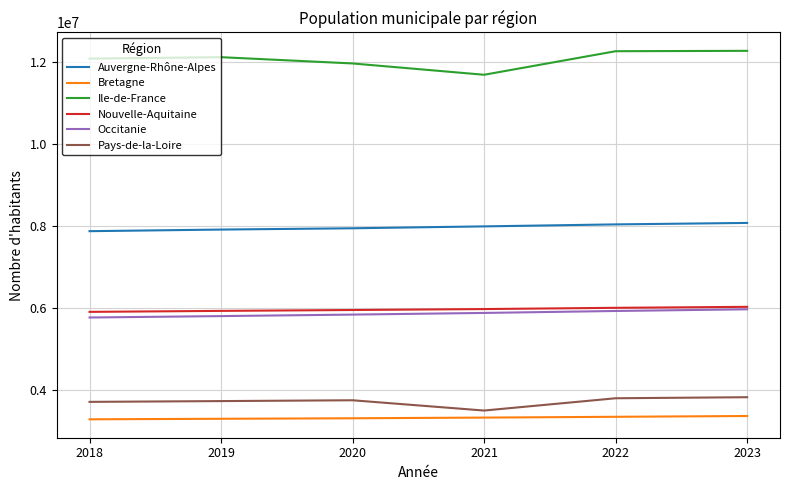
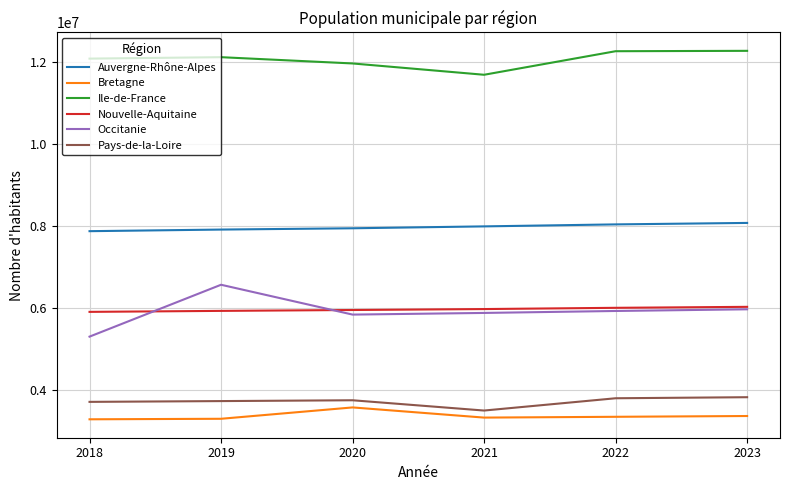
Occitanie, 2018: 5800000 -> 5300000
Occitanie, 2019: 5800000 -> 6600000
Bretagne, 2020: 3300000 -> 3600000
